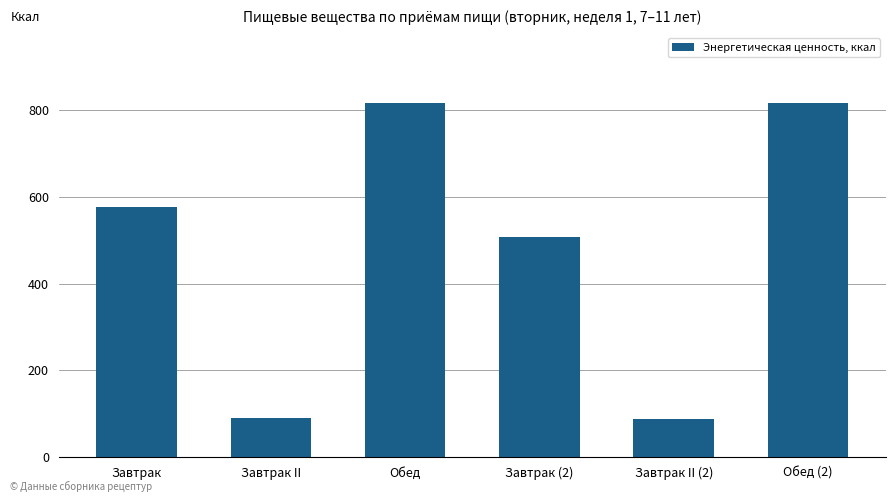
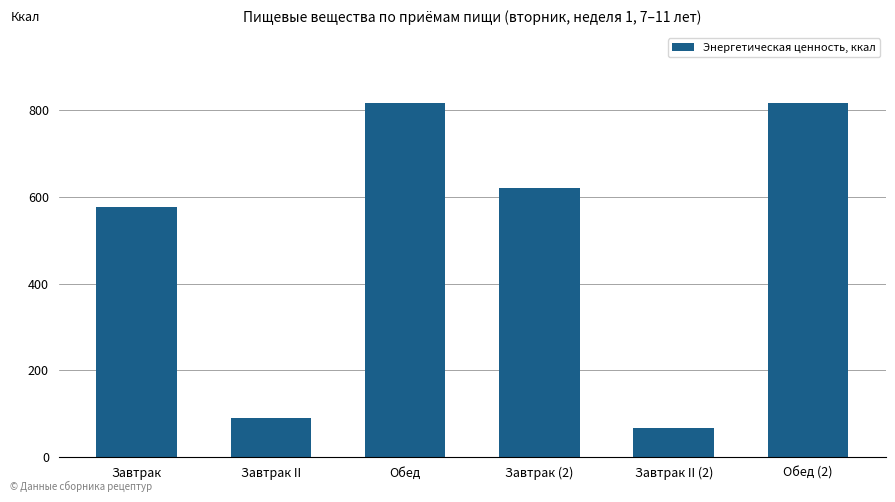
Завтрак (2): 510 -> 620
Завтрак II (2): 90 -> 70
